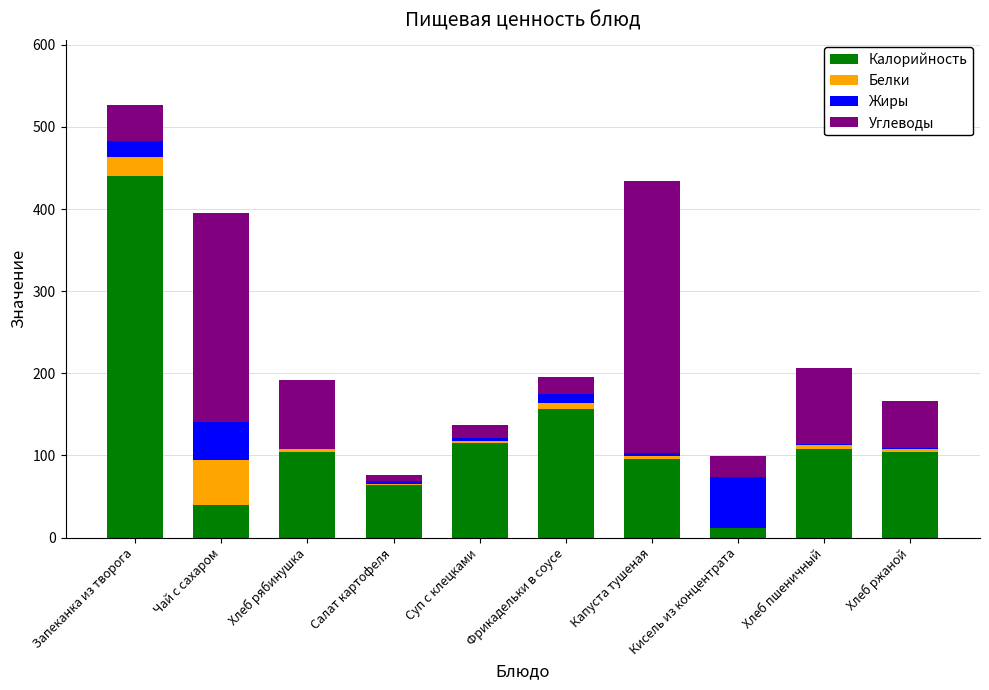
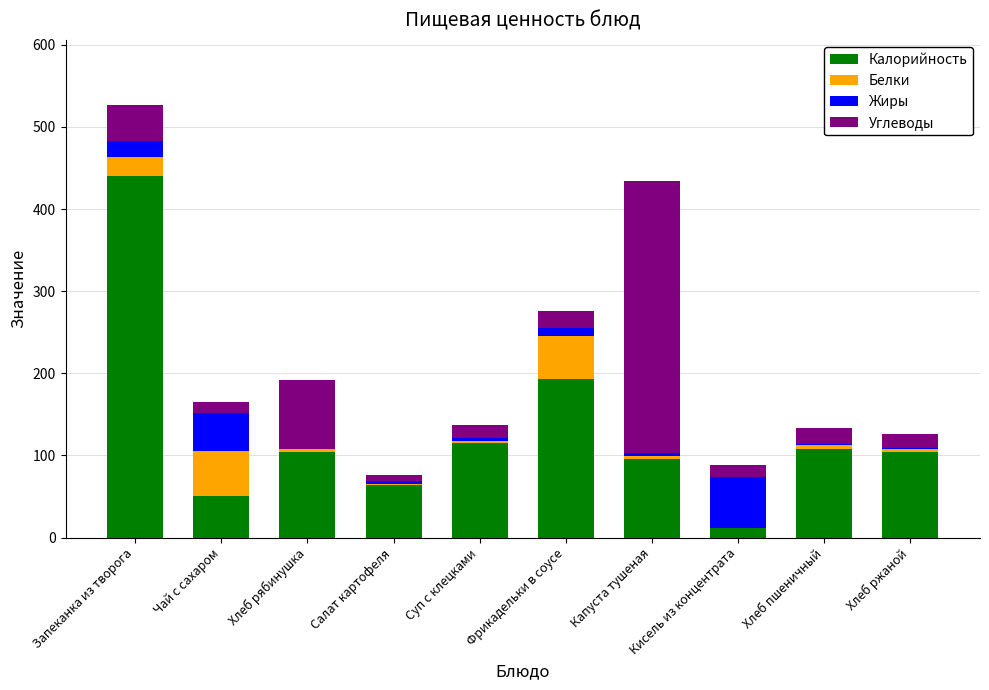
Калорийность, Чай с сахаром: 40 -> 50
Углеводы, Чай с сахаром: 250 -> 10
Калорийность, Фрикадельки в соусе: 160 -> 190
Белки, Фрикадельки в соусе: 10 -> 50
Углеводы, Кисель из концентрата: 30 -> 20
Углеводы, Хлеб пшеничный: 90 -> 20
Углеводы, Хлеб ржаной: 60 -> 20
